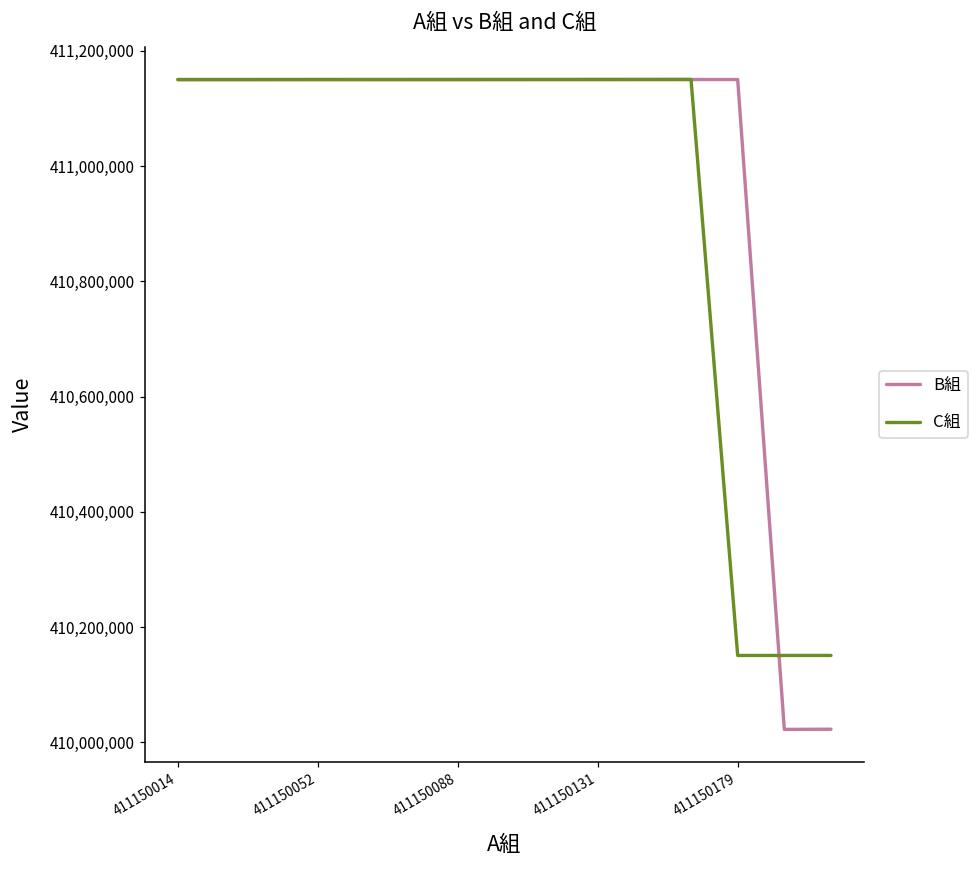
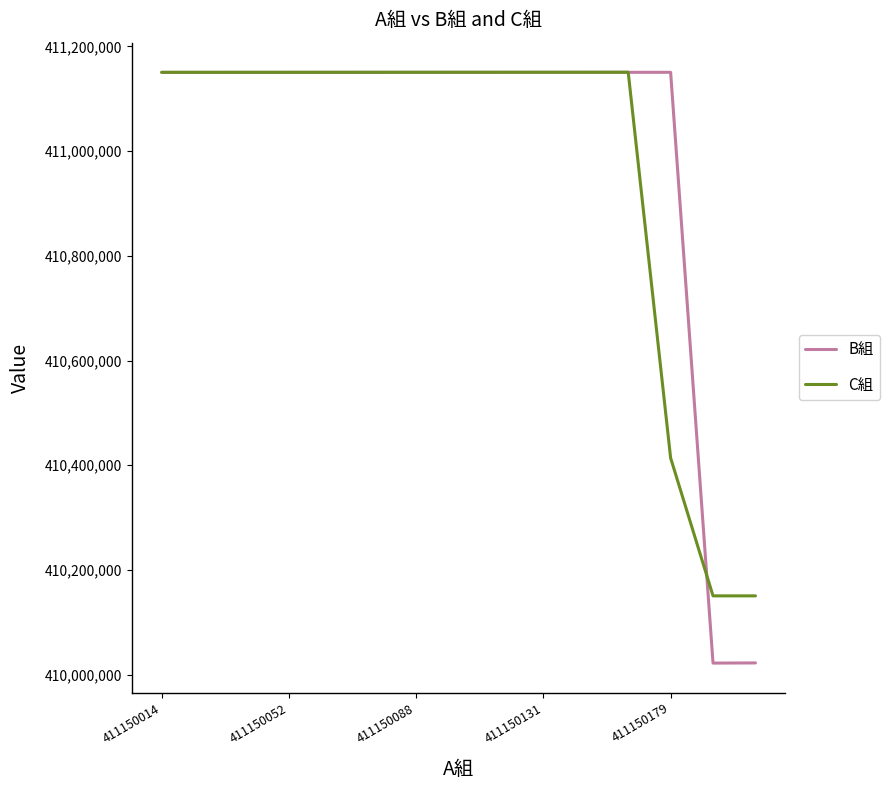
C組, 411150179: 410,150,000 -> 410,410,000
